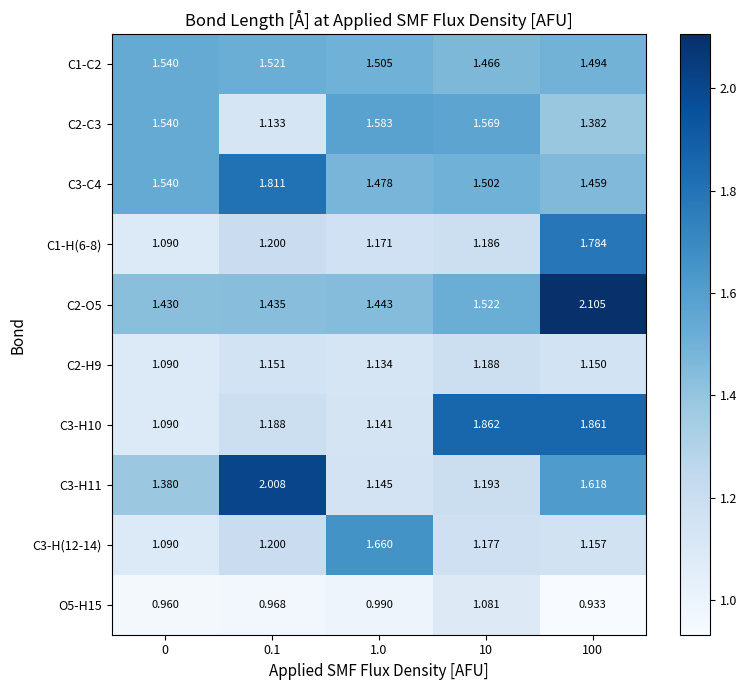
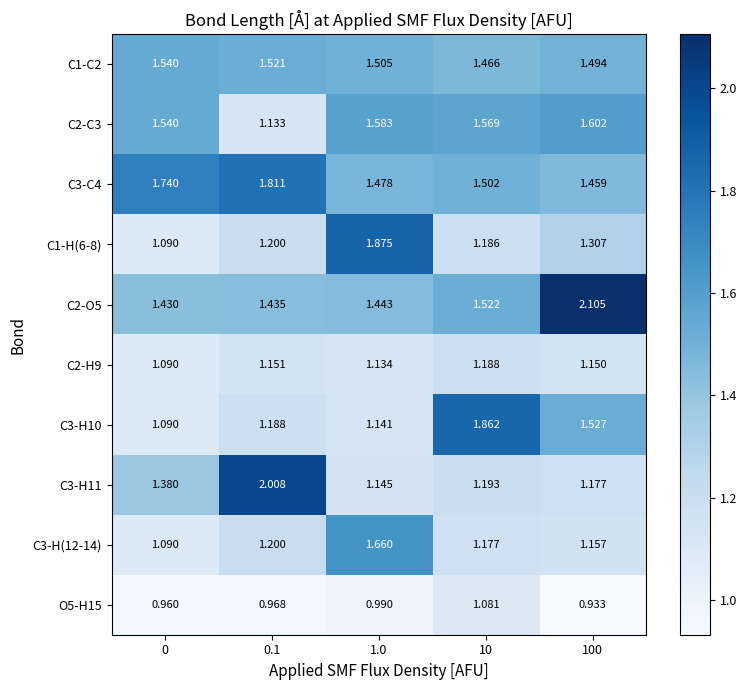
C2-C3, 100: 1.382 -> 1.602
C3-C4, 0: 1.540 -> 1.740
C1-H(6-8), 1.0: 1.171 -> 1.875
C1-H(6-8), 100: 1.784 -> 1.307
C3-H10, 100: 1.861 -> 1.527
C3-H11, 100: 1.618 -> 1.177
